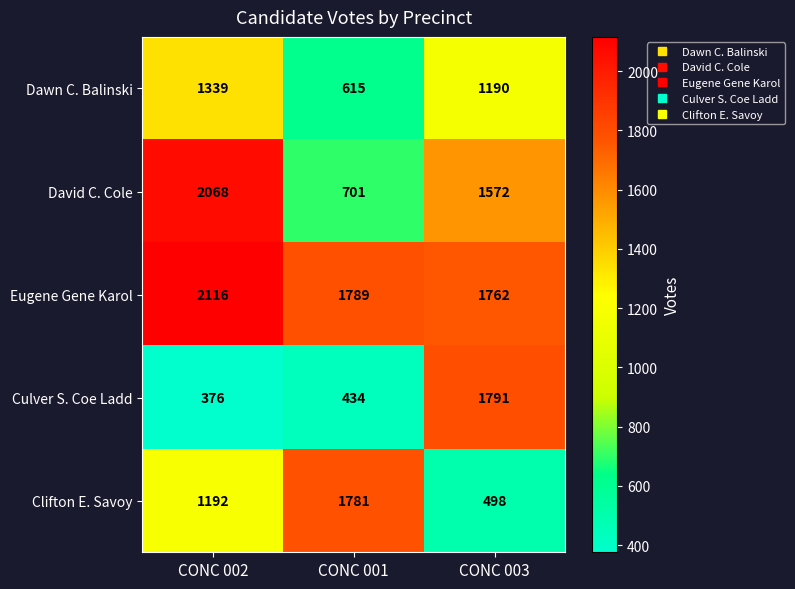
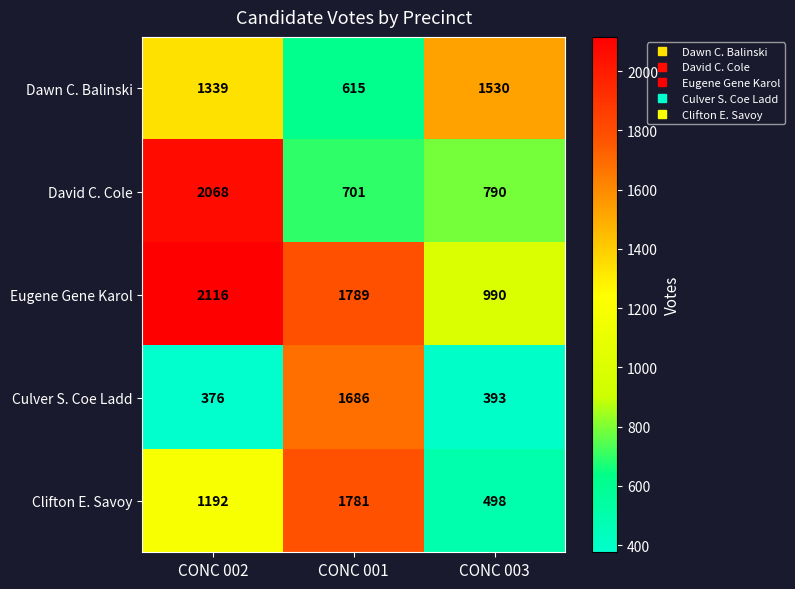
Dawn C. Balinski, CONC 003: 1190 -> 1530
David C. Cole, CONC 003: 1572 -> 790
Eugene Gene Karol, CONC 003: 1762 -> 990
Culver S. Coe Ladd, CONC 001: 434 -> 1686
Culver S. Coe Ladd, CONC 003: 1791 -> 393
